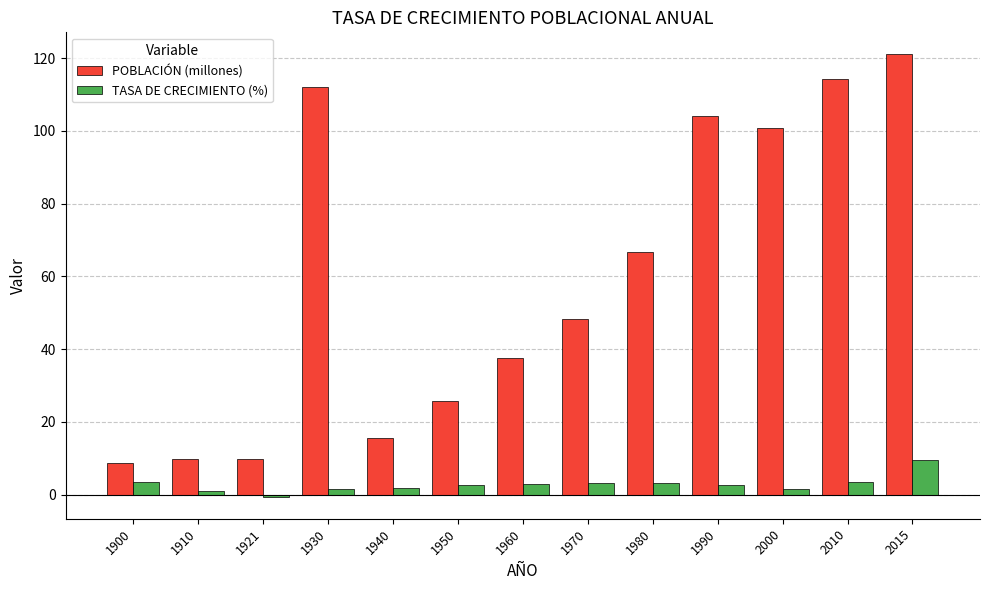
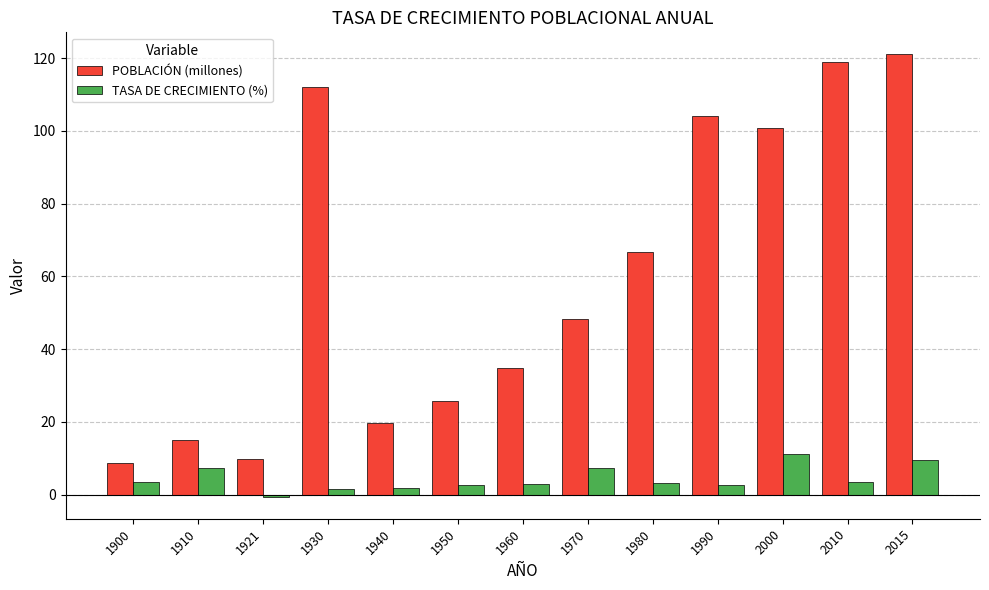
POBLACIÓN (millones), 1910: 10 -> 15
TASA DE CRECIMIENTO (%), 1910: 1 -> 7
POBLACIÓN (millones), 1940: 15 -> 20
POBLACIÓN (millones), 1960: 38 -> 35
TASA DE CRECIMIENTO (%), 1970: 3 -> 7
TASA DE CRECIMIENTO (%), 2000: 1 -> 11
POBLACIÓN (millones), 2010: 114 -> 119
